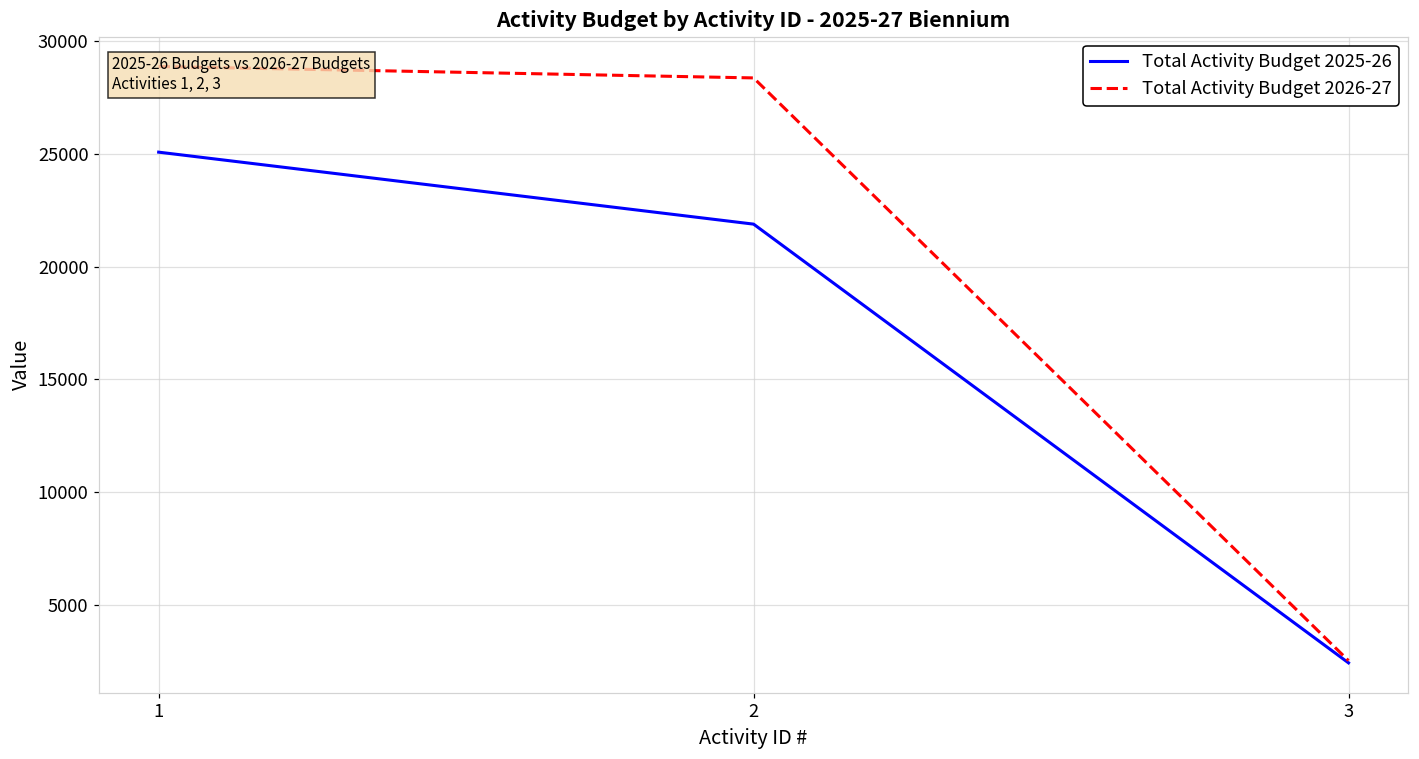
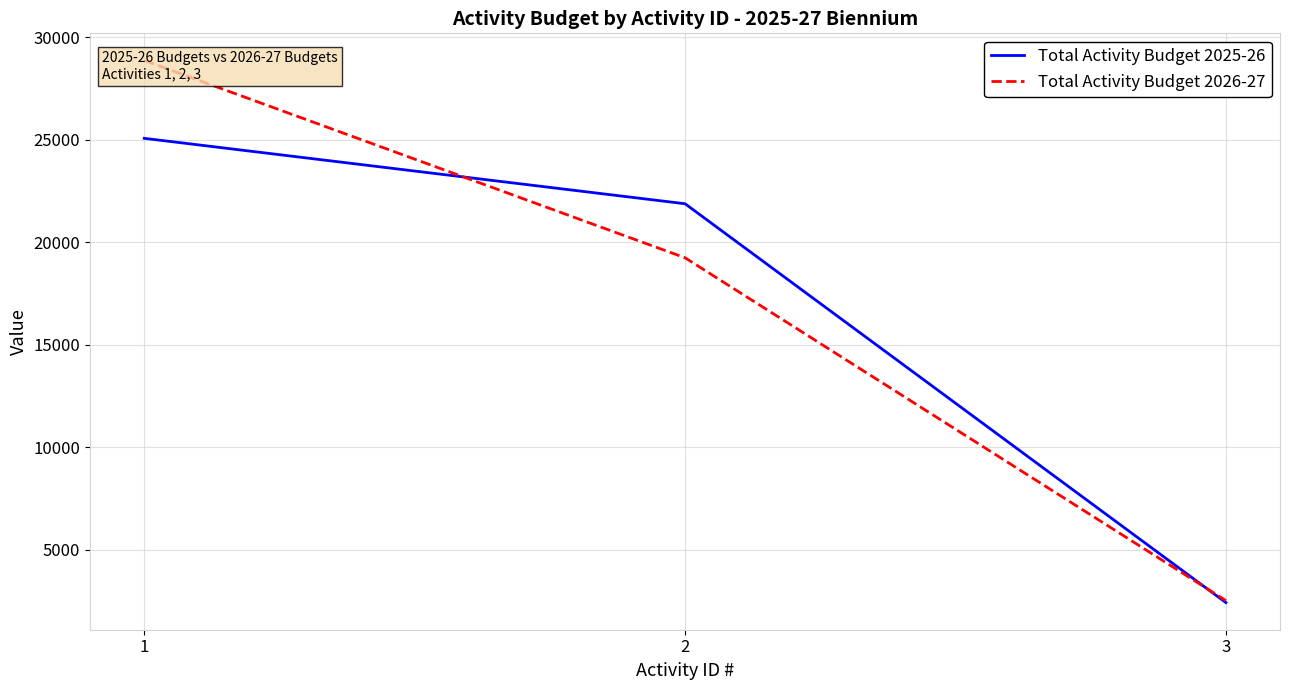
Total Activity Budget 2026-27, 2: 28400 -> 19300
